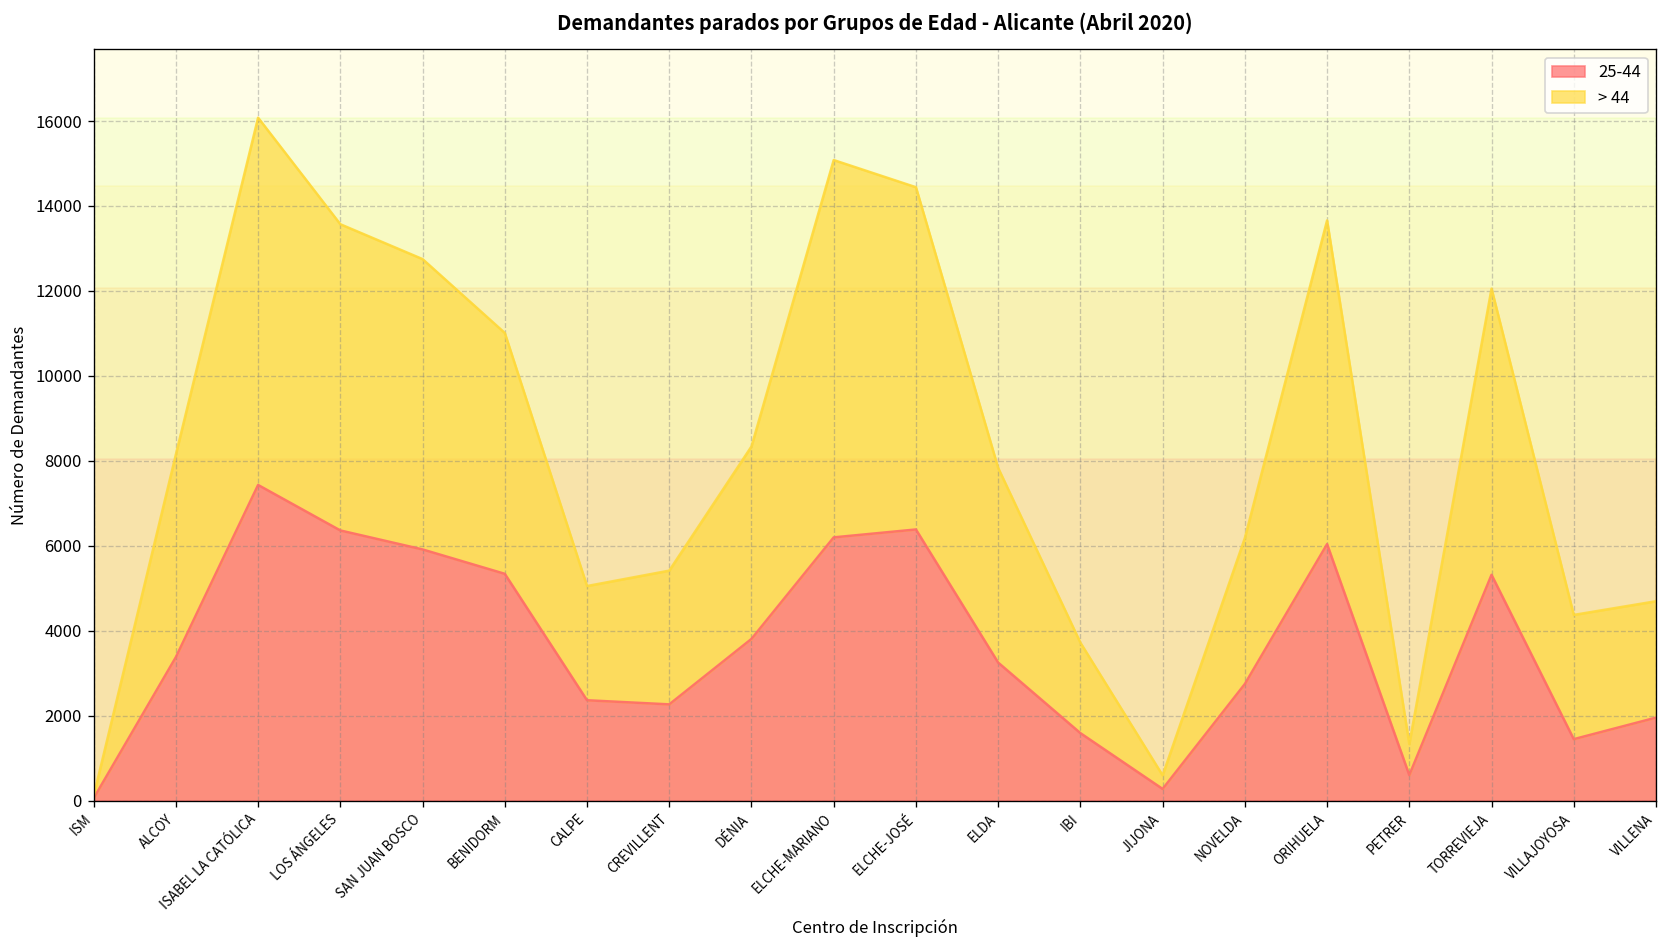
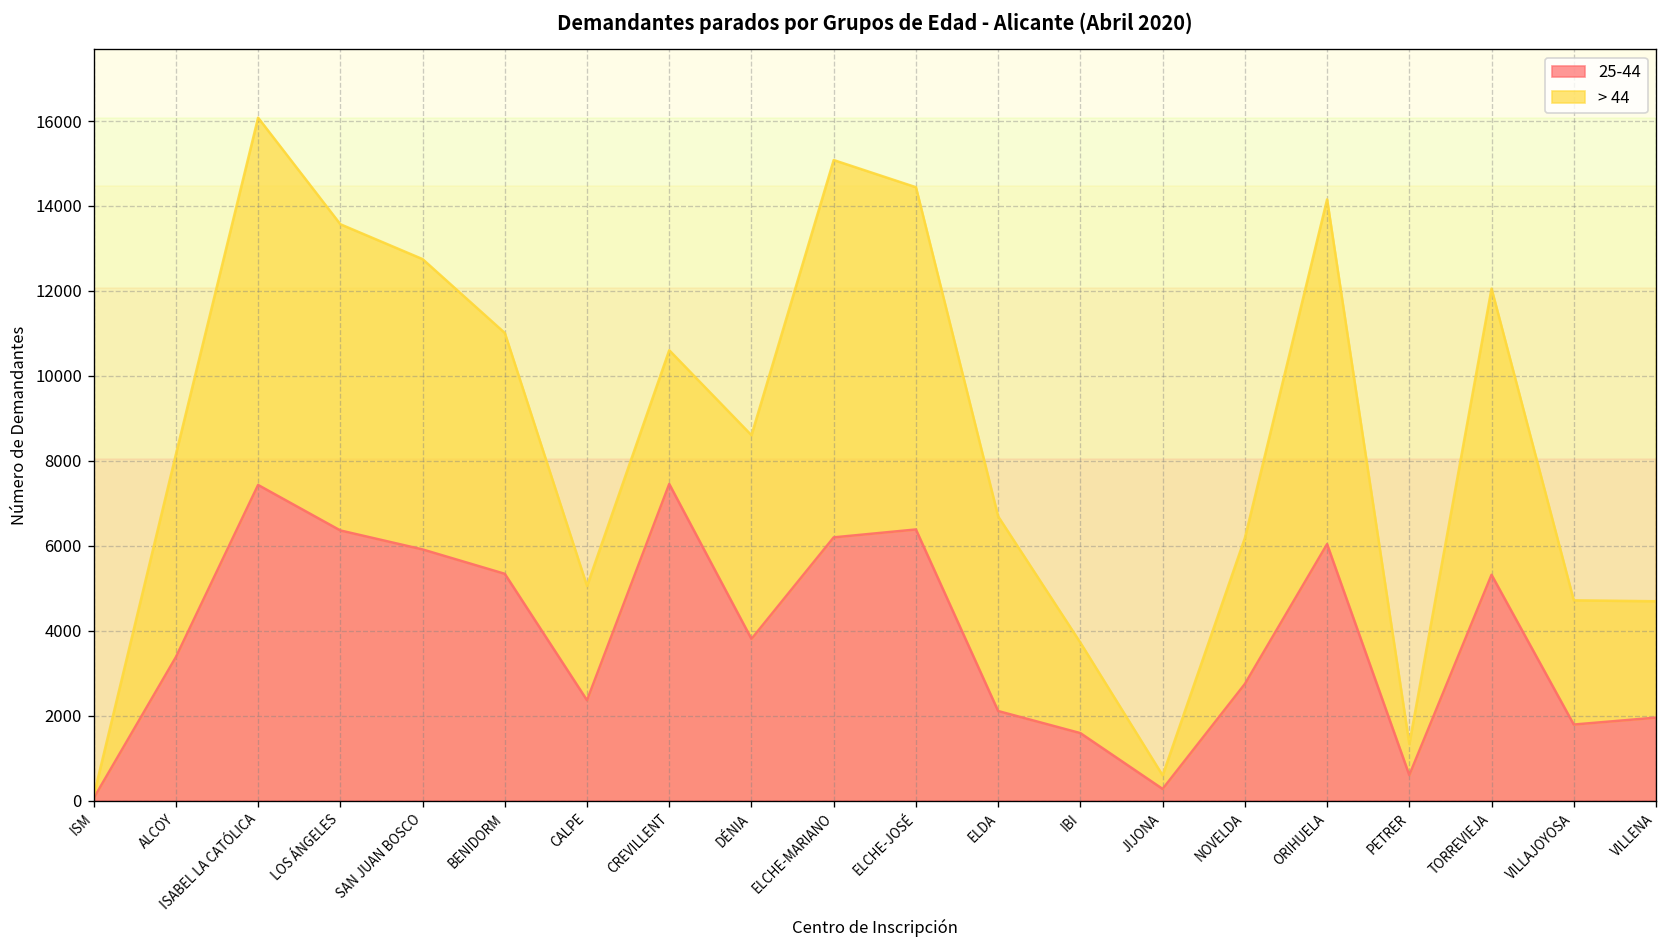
25-44, CREVILLENT: 2300 -> 7500
> 44, DÉNIA: 4500 -> 4800
25-44, ELDA: 3200 -> 2100
> 44, ORIHUELA: 7600 -> 8100
25-44, VILLAJOYOSA: 1400 -> 1800
